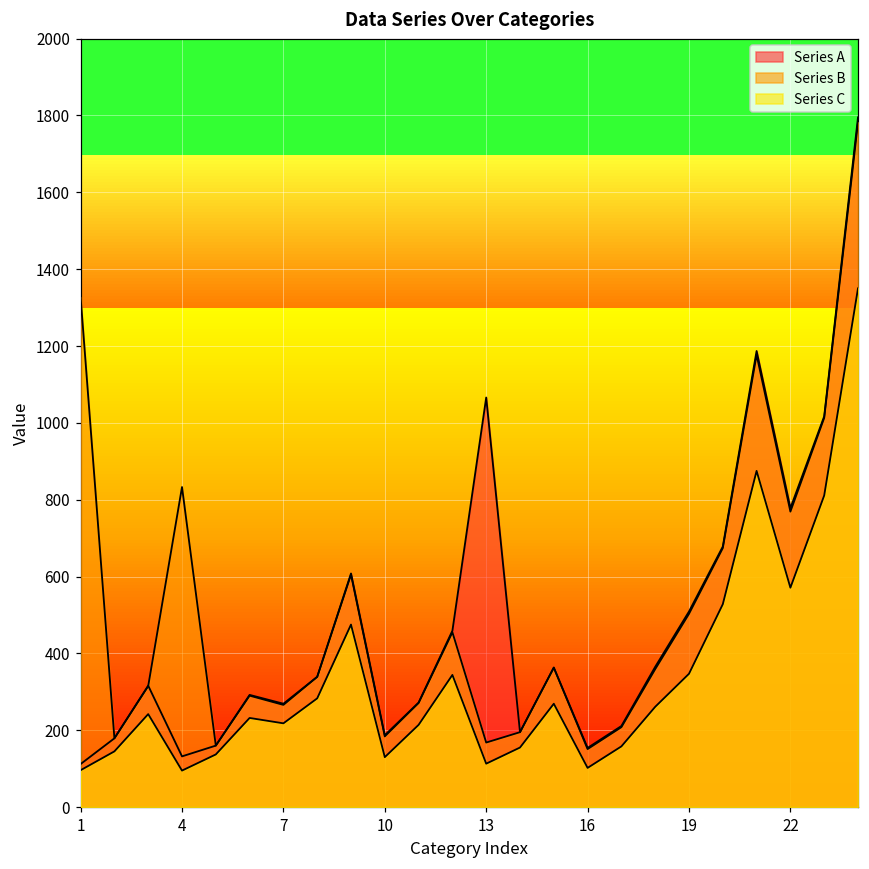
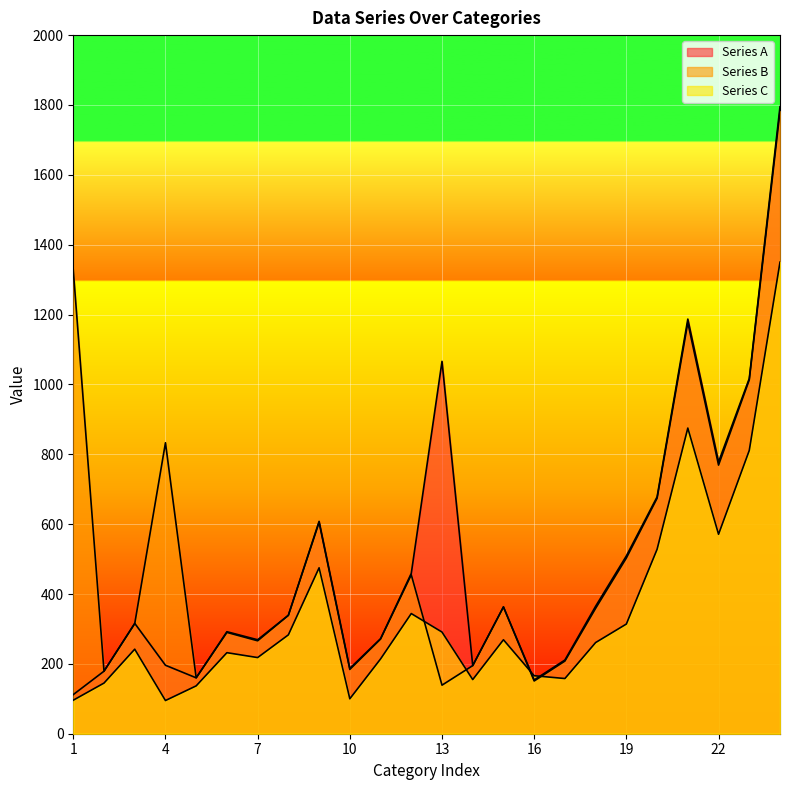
Series A, 4: 130 -> 200
Series C, 10: 130 -> 100
Series B, 13: 170 -> 140
Series C, 13: 110 -> 290
Series C, 16: 100 -> 170
Series C, 19: 350 -> 310
